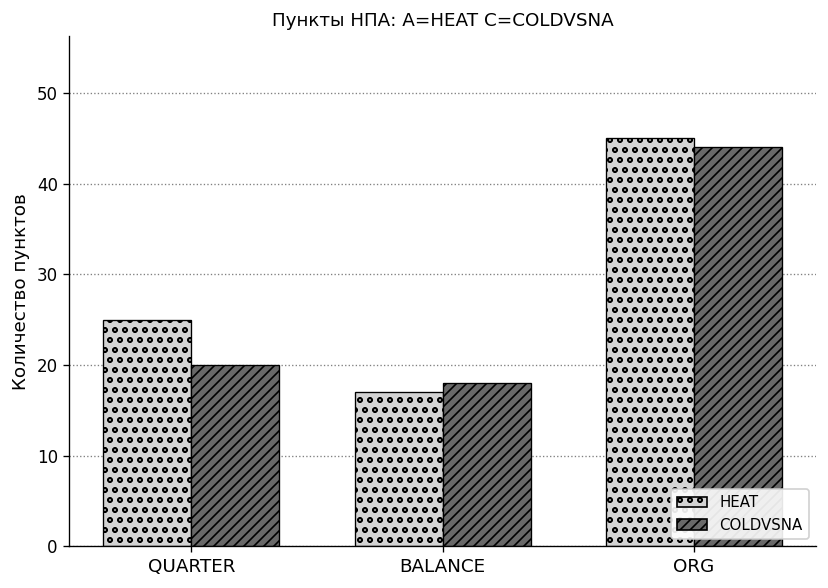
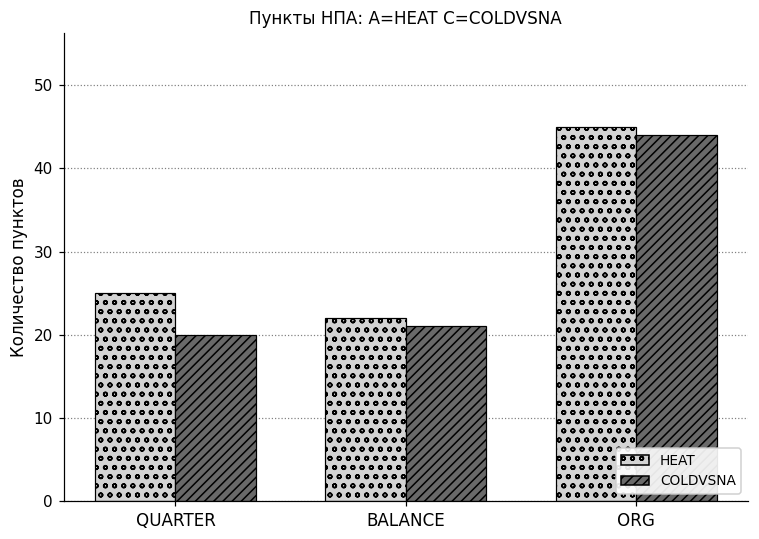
HEAT, BALANCE: 17 -> 22
COLDVSNA, BALANCE: 18 -> 21
